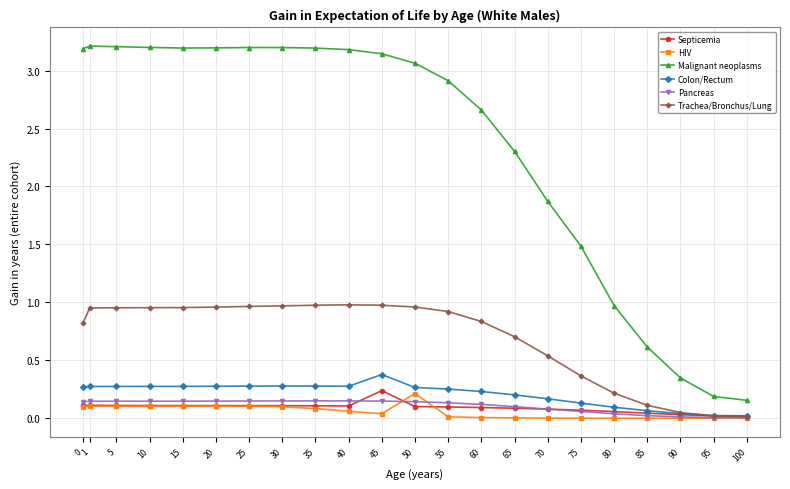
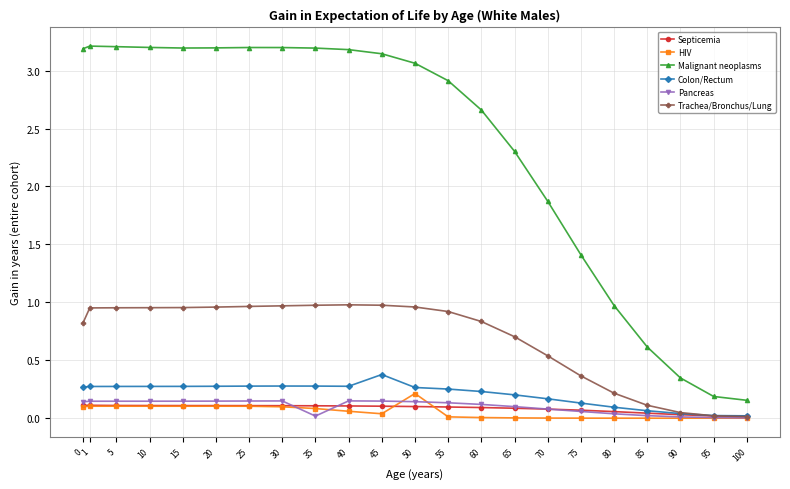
Pancreas, 35: 0.15 -> 0.02
Septicemia, 45: 0.24 -> 0.10
Malignant neoplasms, 75: 1.48 -> 1.41
